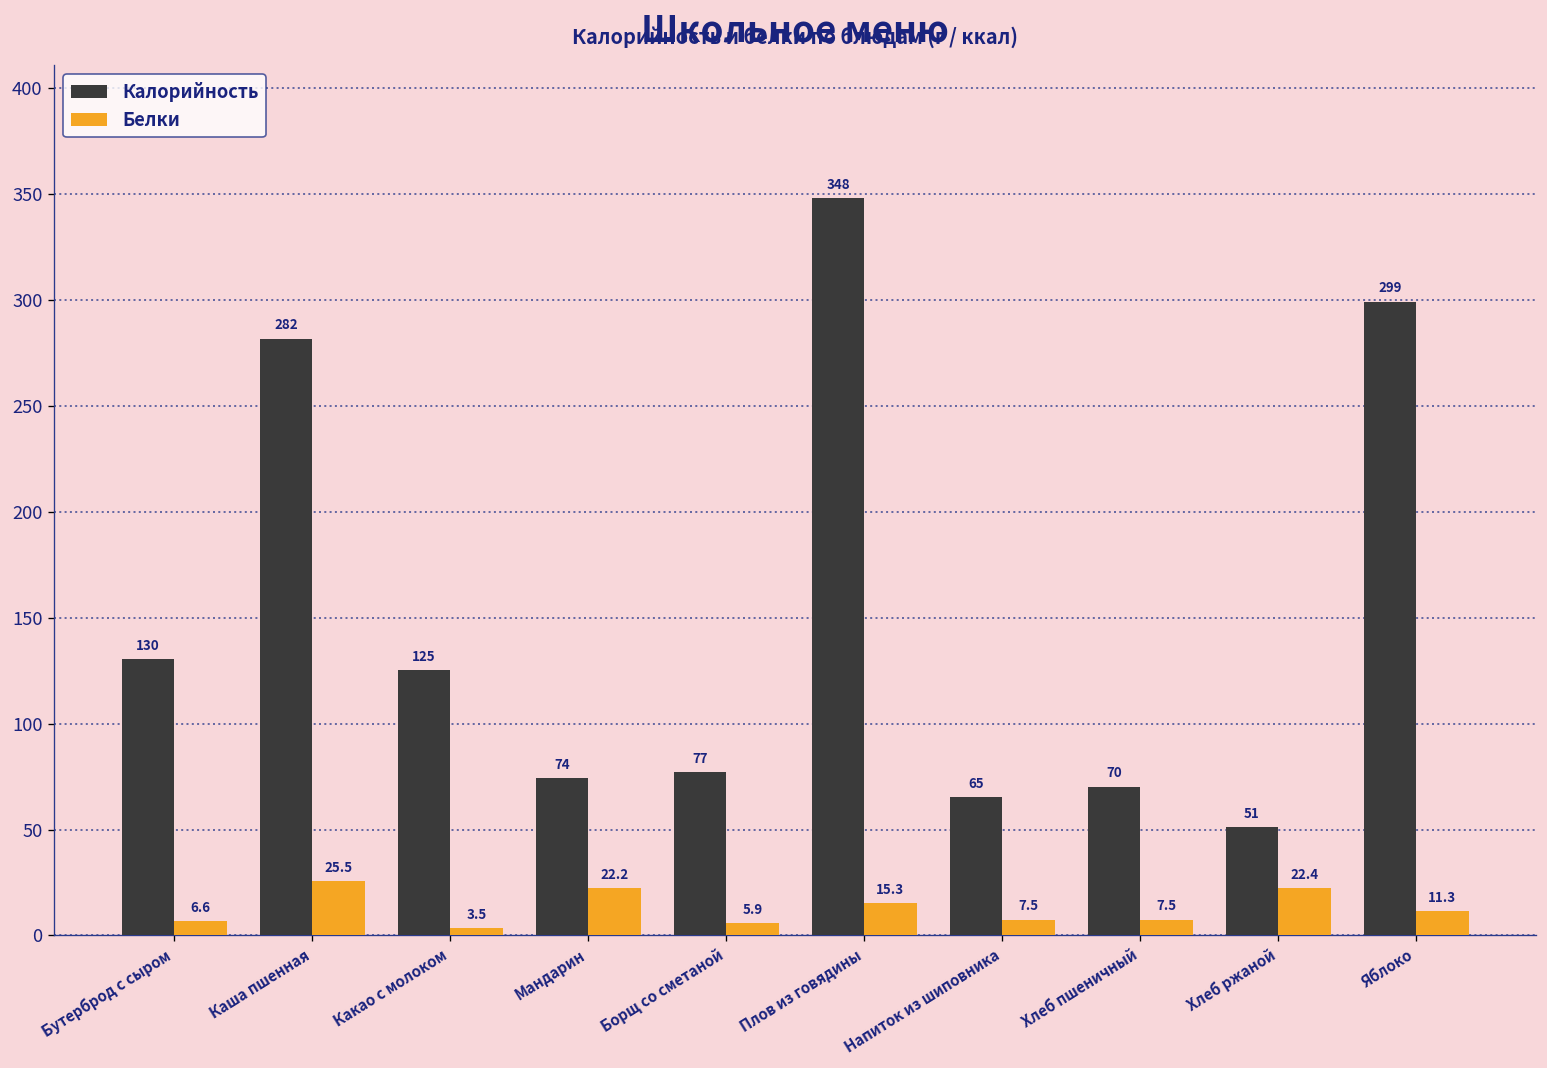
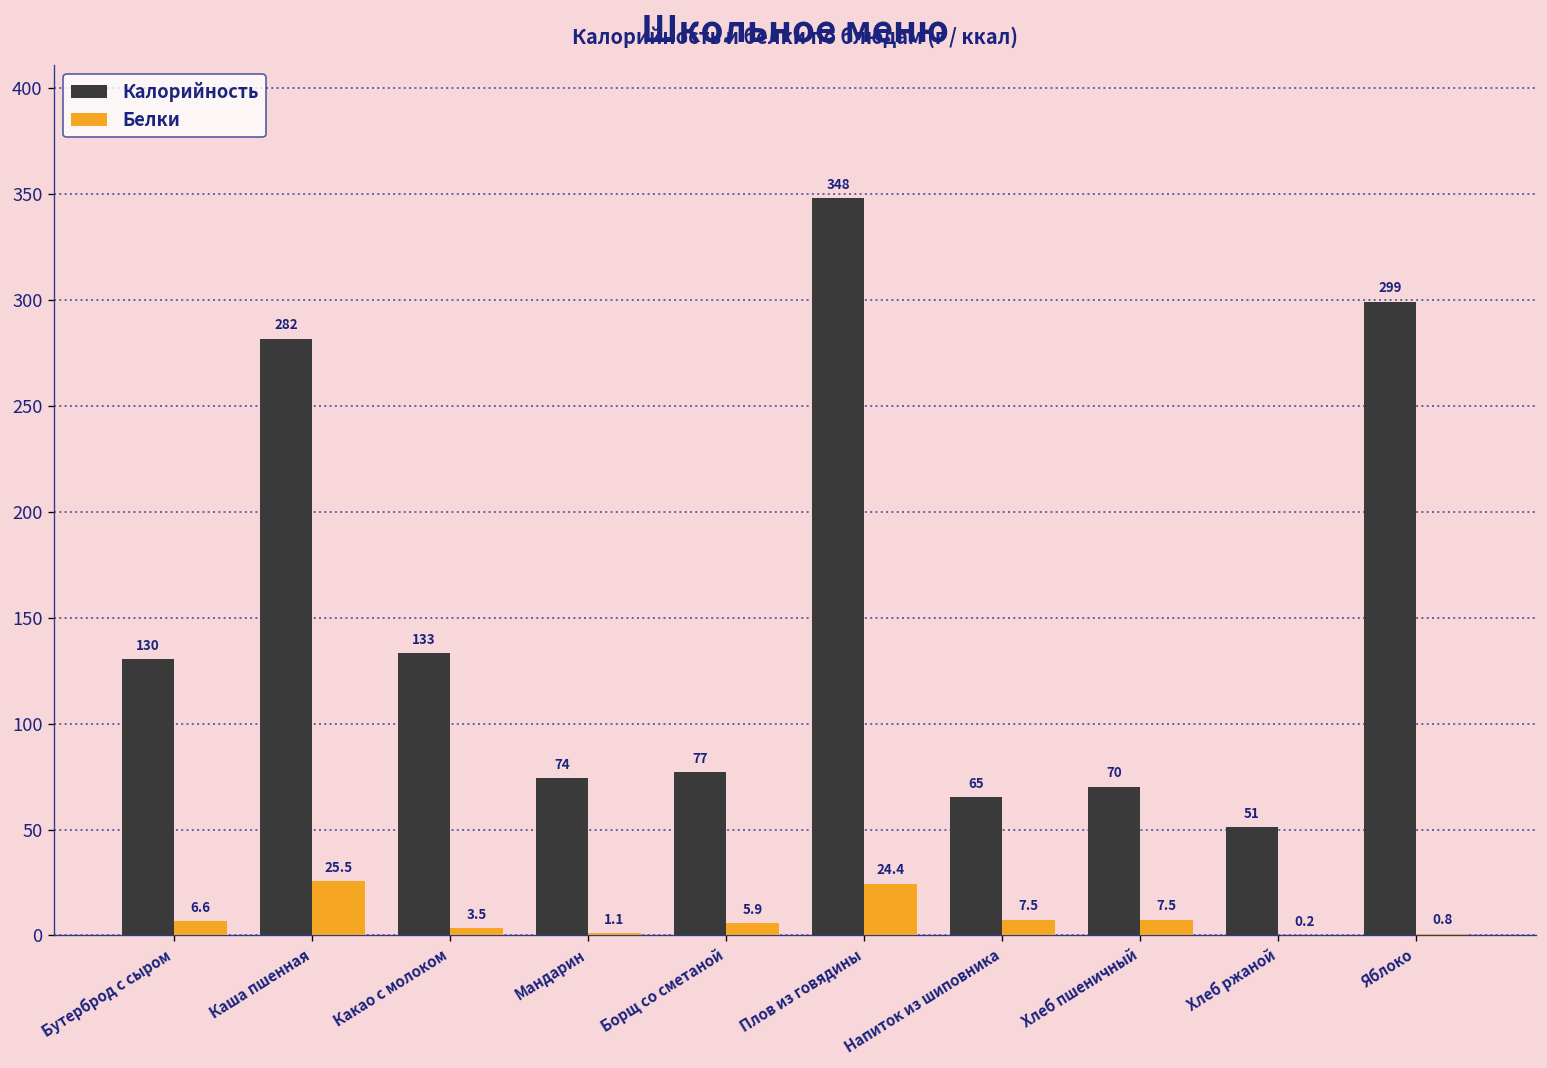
Калорийность, Какао с молоком: 125 -> 133
Белки, Мандарин: 22.2 -> 1.1
Белки, Плов из говядины: 15.3 -> 24.4
Белки, Хлеб ржаной: 22.4 -> 0.2
Белки, Яблоко: 11.3 -> 0.8
